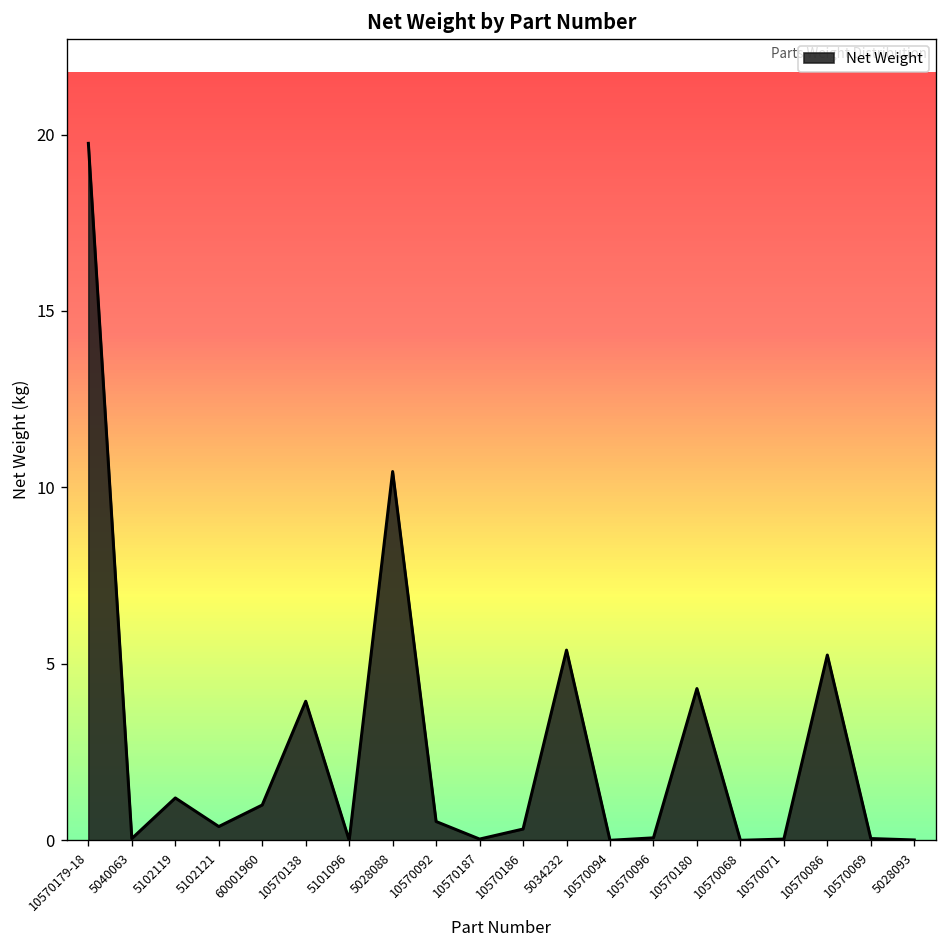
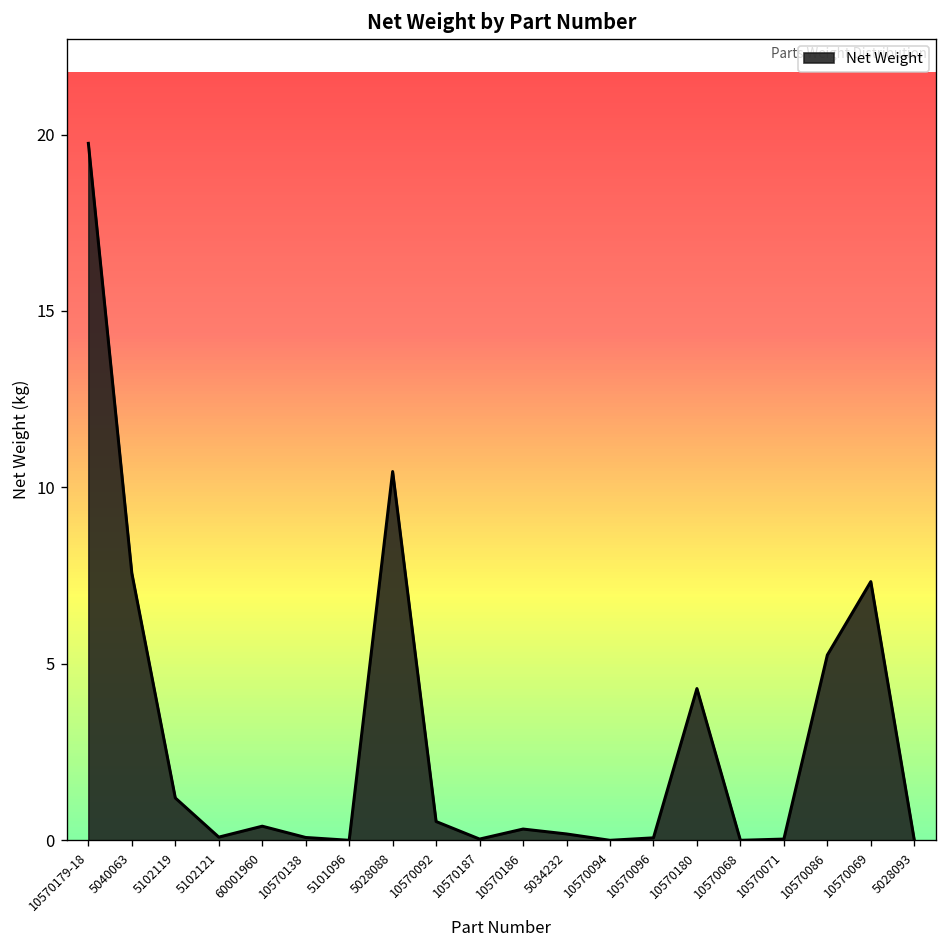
5040063: 0.1 -> 7.6
5102121: 0.4 -> 0.1
60001960: 1.0 -> 0.4
10570138: 3.9 -> 0.1
5034232: 5.4 -> 0.2
10570069: 0.1 -> 7.3
